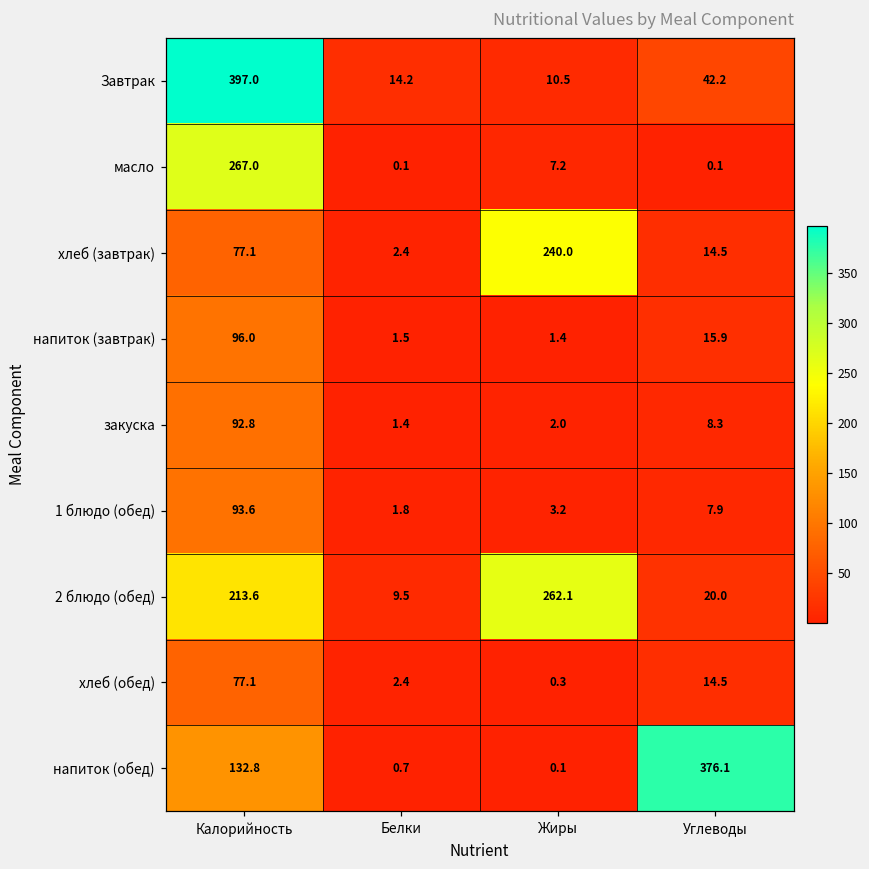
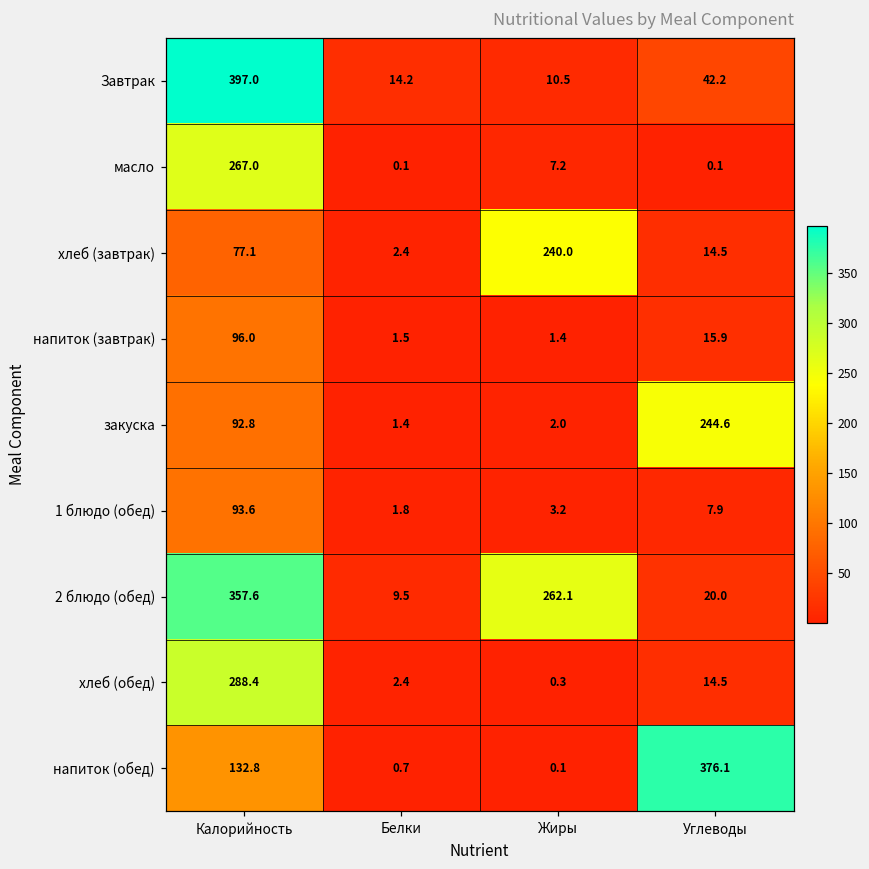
закуска, Углеводы: 8.3 -> 244.6
2 блюдо (обед), Калорийность: 213.6 -> 357.6
хлеб (обед), Калорийность: 77.1 -> 288.4
